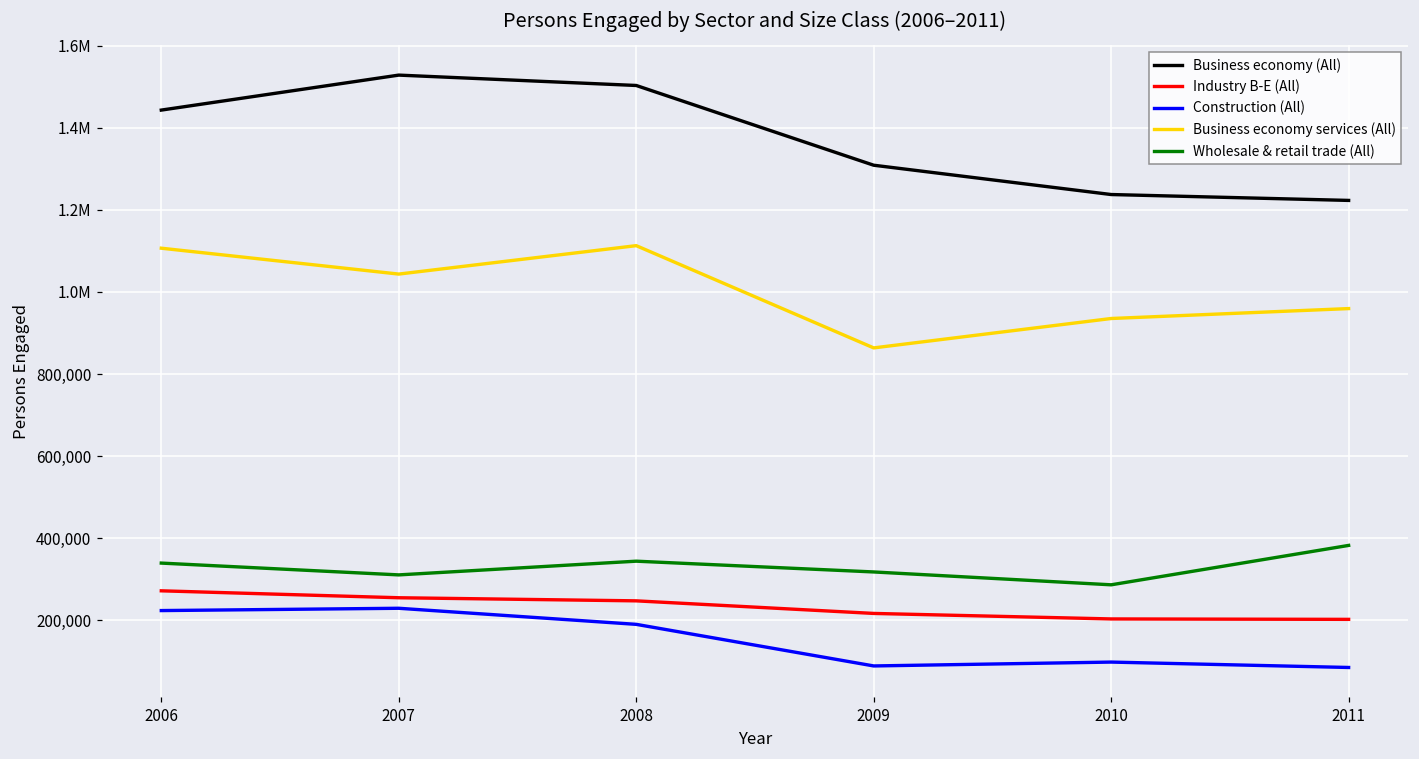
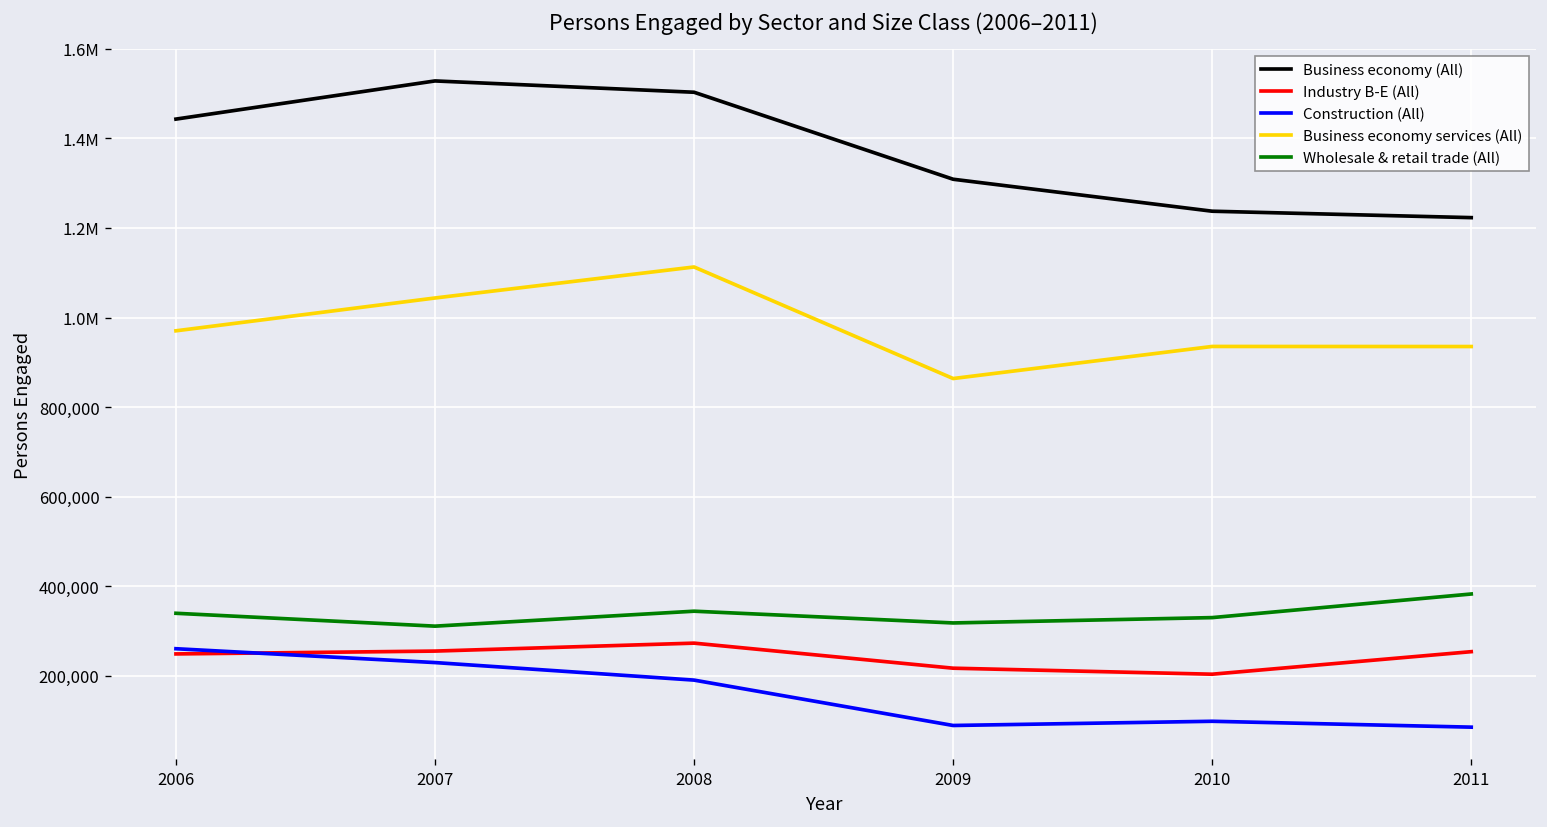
Industry B-E (All), 2006: 270,000 -> 250,000
Construction (All), 2006: 220,000 -> 260,000
Business economy services (All), 2006: 1,110,000 -> 970,000
Industry B-E (All), 2008: 250,000 -> 270,000
Wholesale & retail trade (All), 2010: 290,000 -> 330,000
Industry B-E (All), 2011: 200,000 -> 250,000
Business economy services (All), 2011: 960,000 -> 940,000
